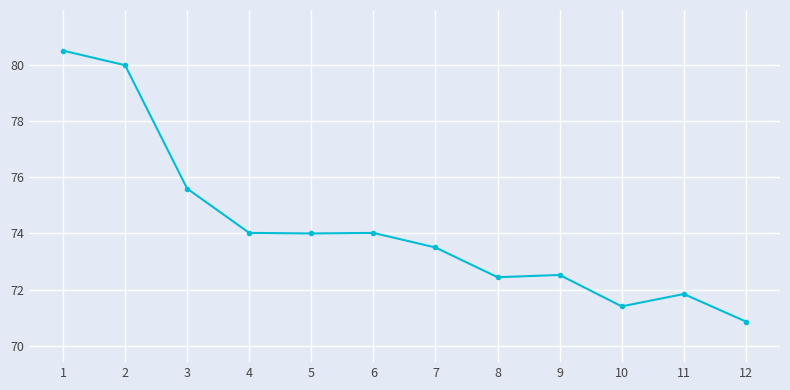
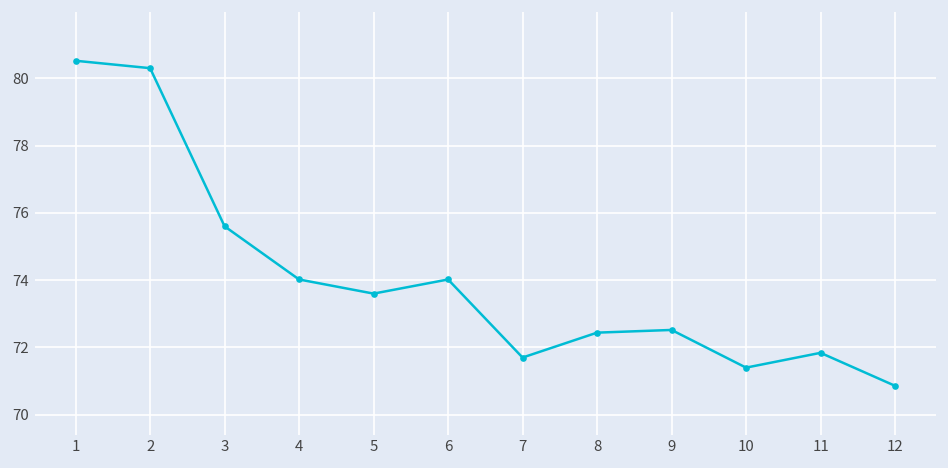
2: 80.0 -> 80.3
5: 74.0 -> 73.6
7: 73.5 -> 71.7
